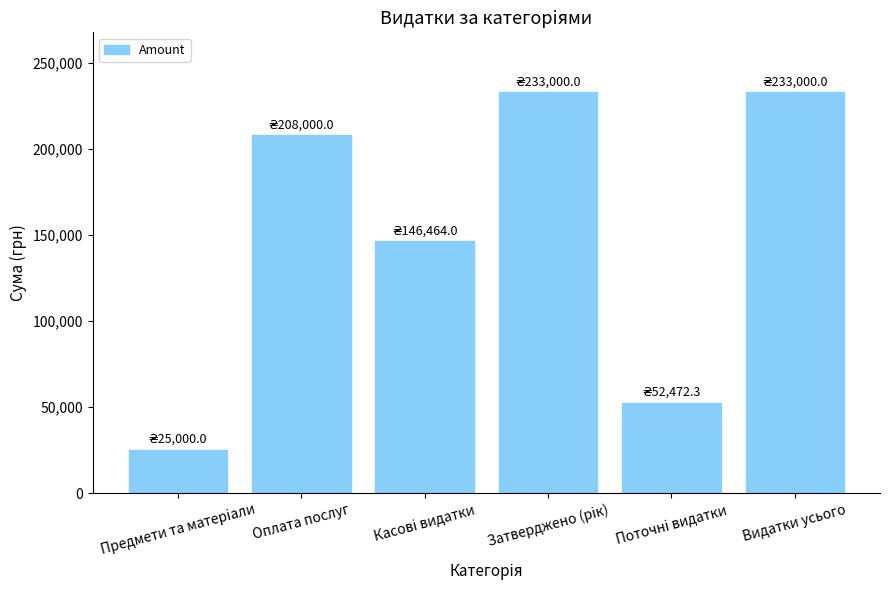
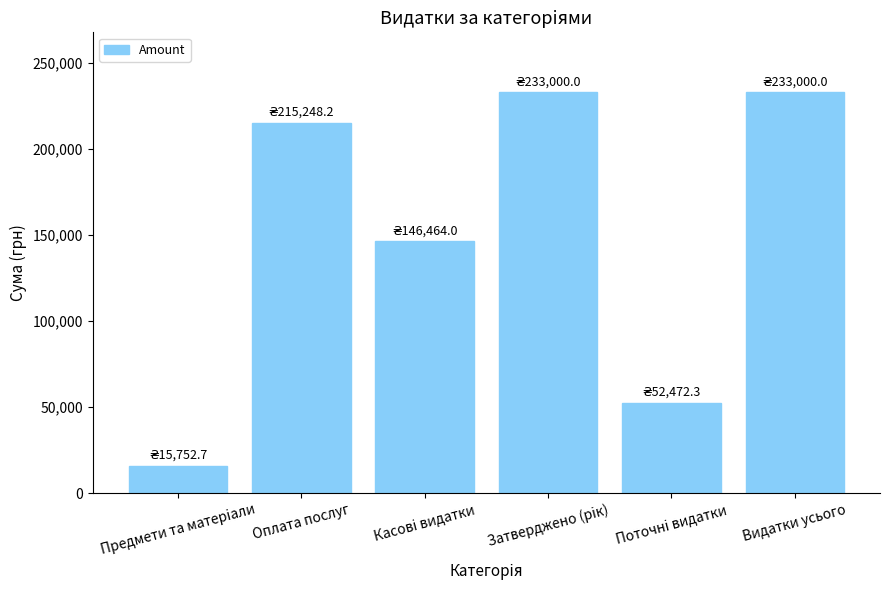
Предмети та матеріали: 25,000.0 -> 15,752.7
Оплата послуг: 208,000.0 -> 215,248.2
